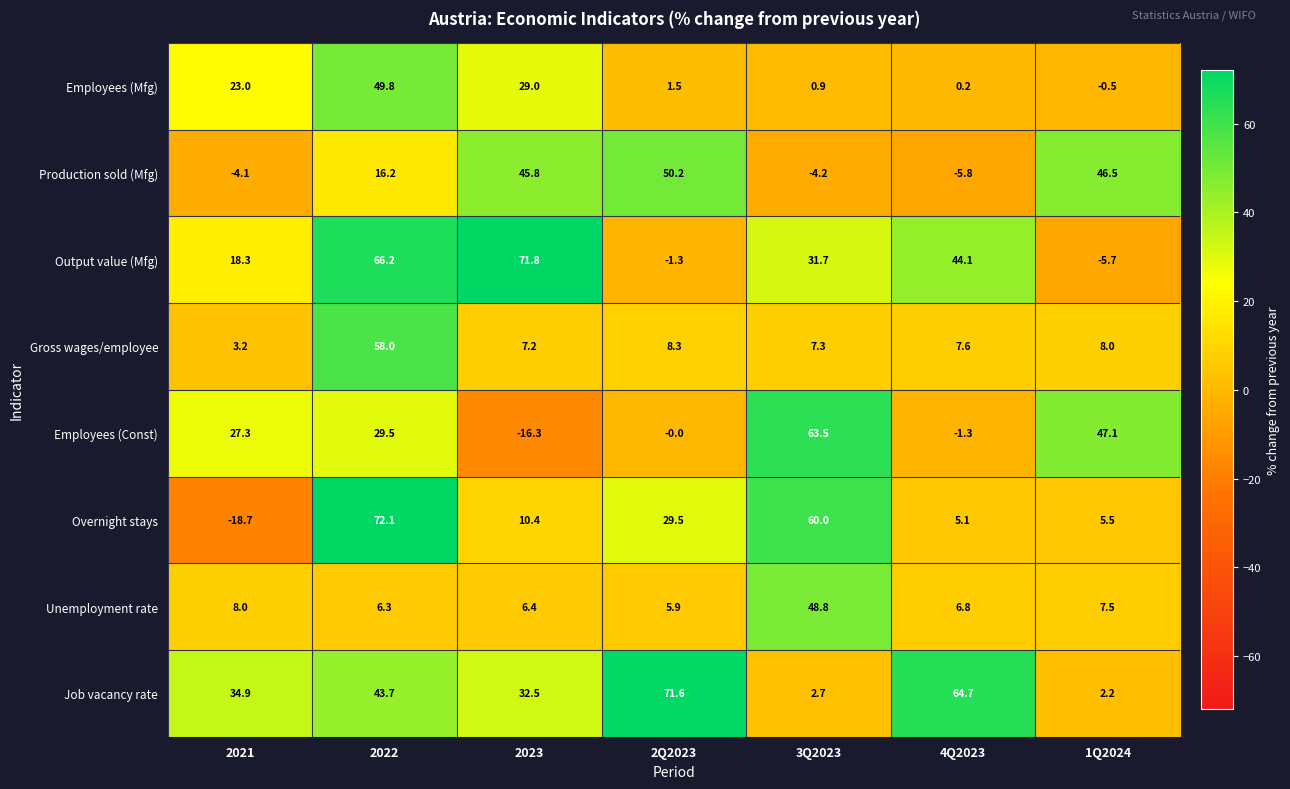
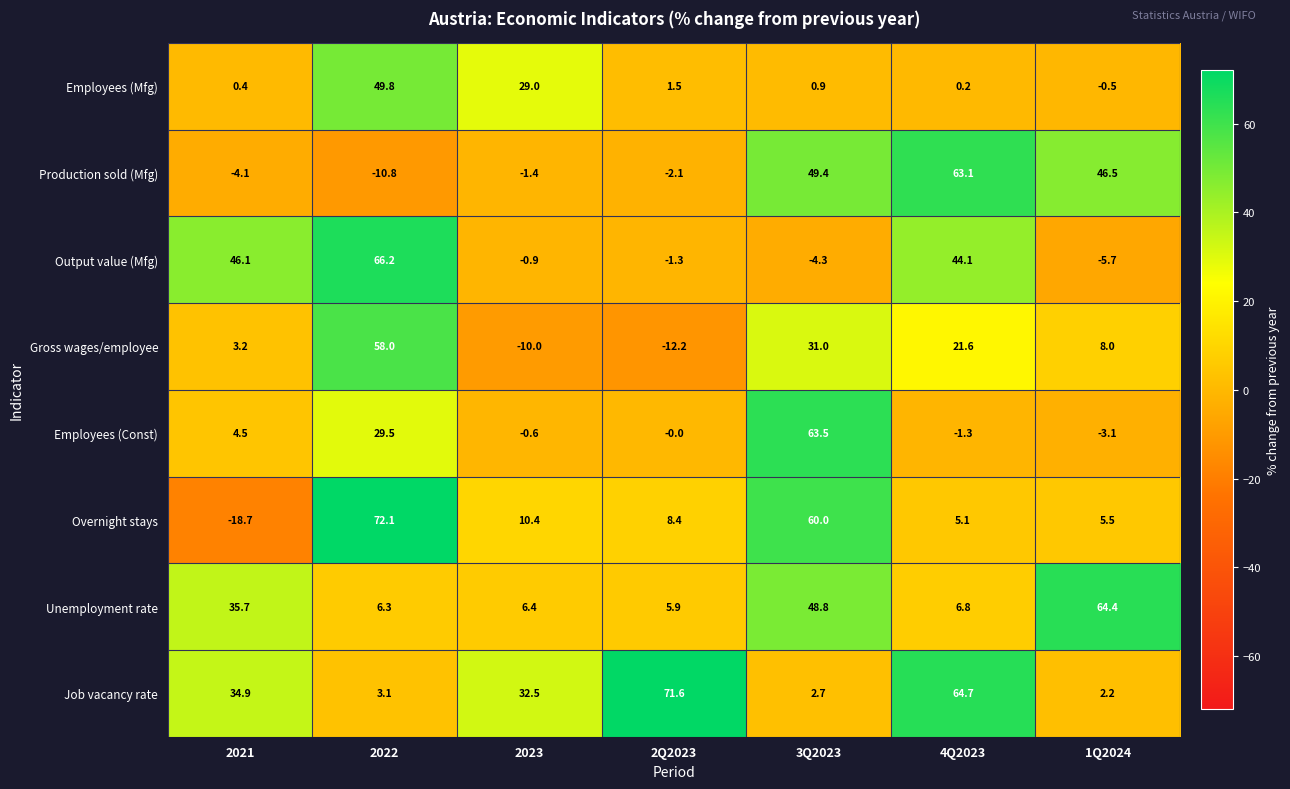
Employees (Mfg), 2021: 23.0 -> 0.4
Production sold (Mfg), 2022: 16.2 -> -10.8
Production sold (Mfg), 2023: 45.8 -> -1.4
Production sold (Mfg), 2Q2023: 50.2 -> -2.1
Production sold (Mfg), 3Q2023: -4.2 -> 49.4
Production sold (Mfg), 4Q2023: -5.8 -> 63.1
Output value (Mfg), 2021: 18.3 -> 46.1
Output value (Mfg), 2023: 71.8 -> -0.9
Output value (Mfg), 3Q2023: 31.7 -> -4.3
Gross wages/employee, 2023: 7.2 -> -10.0
Gross wages/employee, 2Q2023: 8.3 -> -12.2
Gross wages/employee, 3Q2023: 7.3 -> 31.0
Gross wages/employee, 4Q2023: 7.6 -> 21.6
Employees (Const), 2021: 27.3 -> 4.5
Employees (Const), 2023: -16.3 -> -0.6
Employees (Const), 1Q2024: 47.1 -> -3.1
Overnight stays, 2Q2023: 29.5 -> 8.4
Unemployment rate, 2021: 8.0 -> 35.7
Unemployment rate, 1Q2024: 7.5 -> 64.4
Job vacancy rate, 2022: 43.7 -> 3.1
